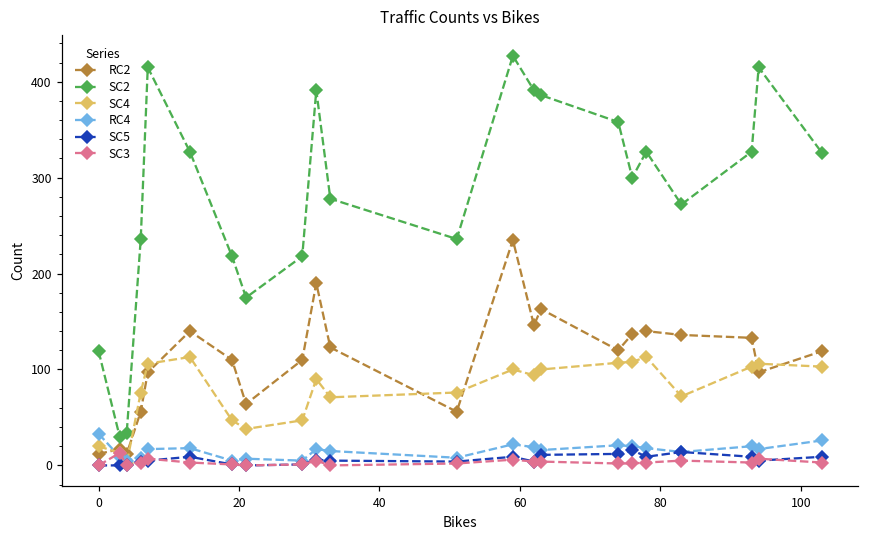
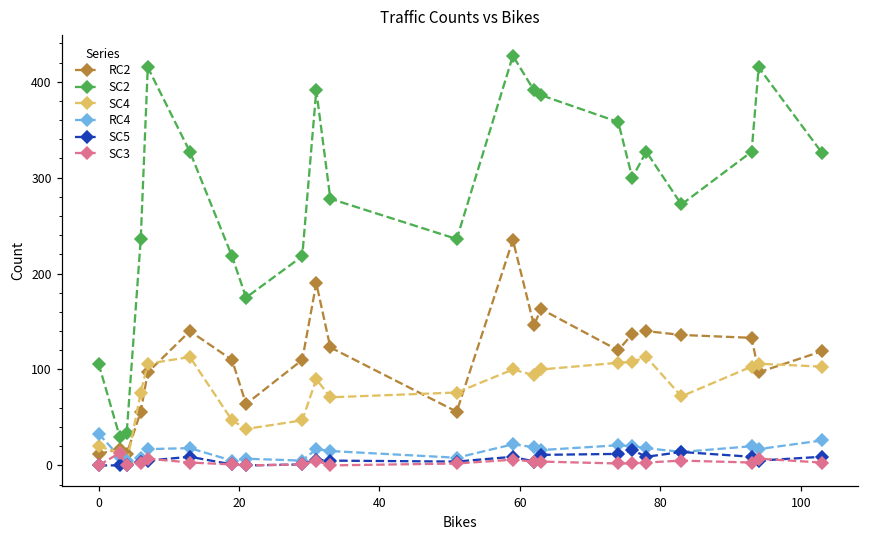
SC2, 0: 120 -> 110
